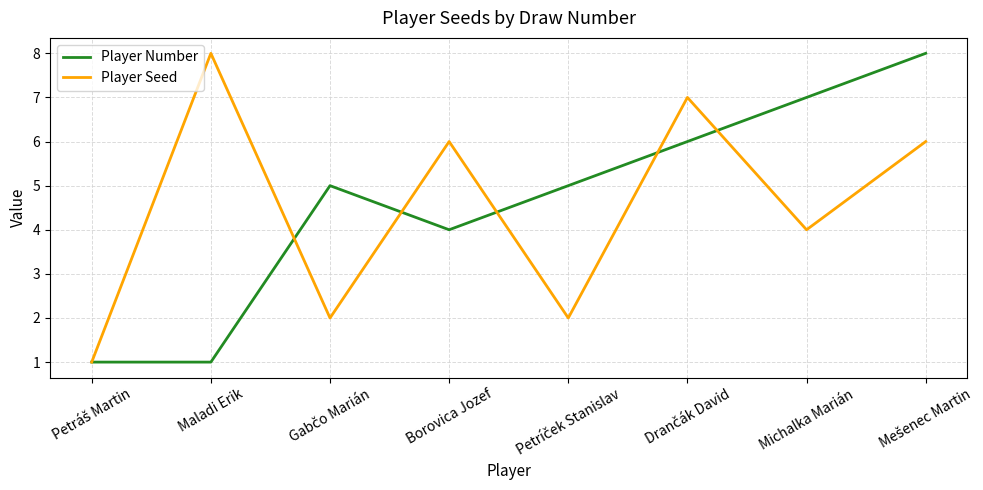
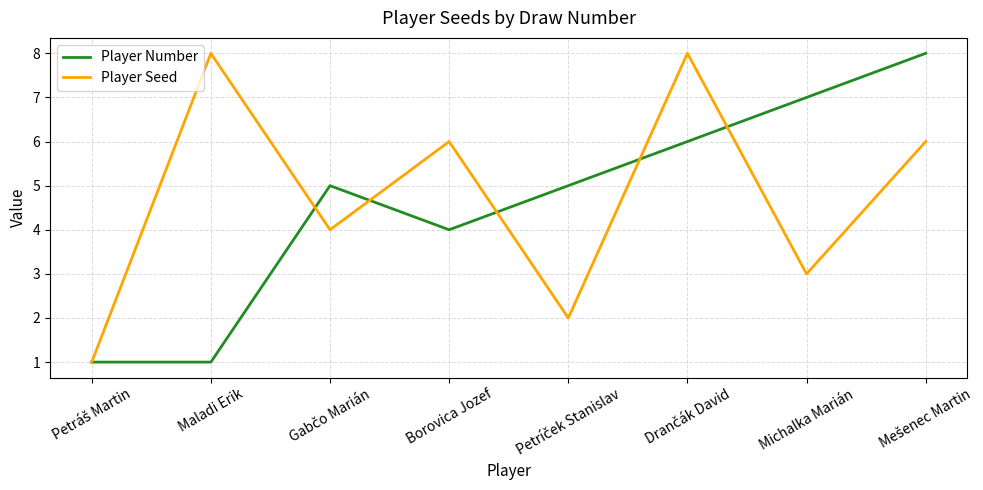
Player Seed, Gabčo Marián: 2 -> 4
Player Seed, Drančák David: 7 -> 8
Player Seed, Michalka Marián: 4 -> 3
